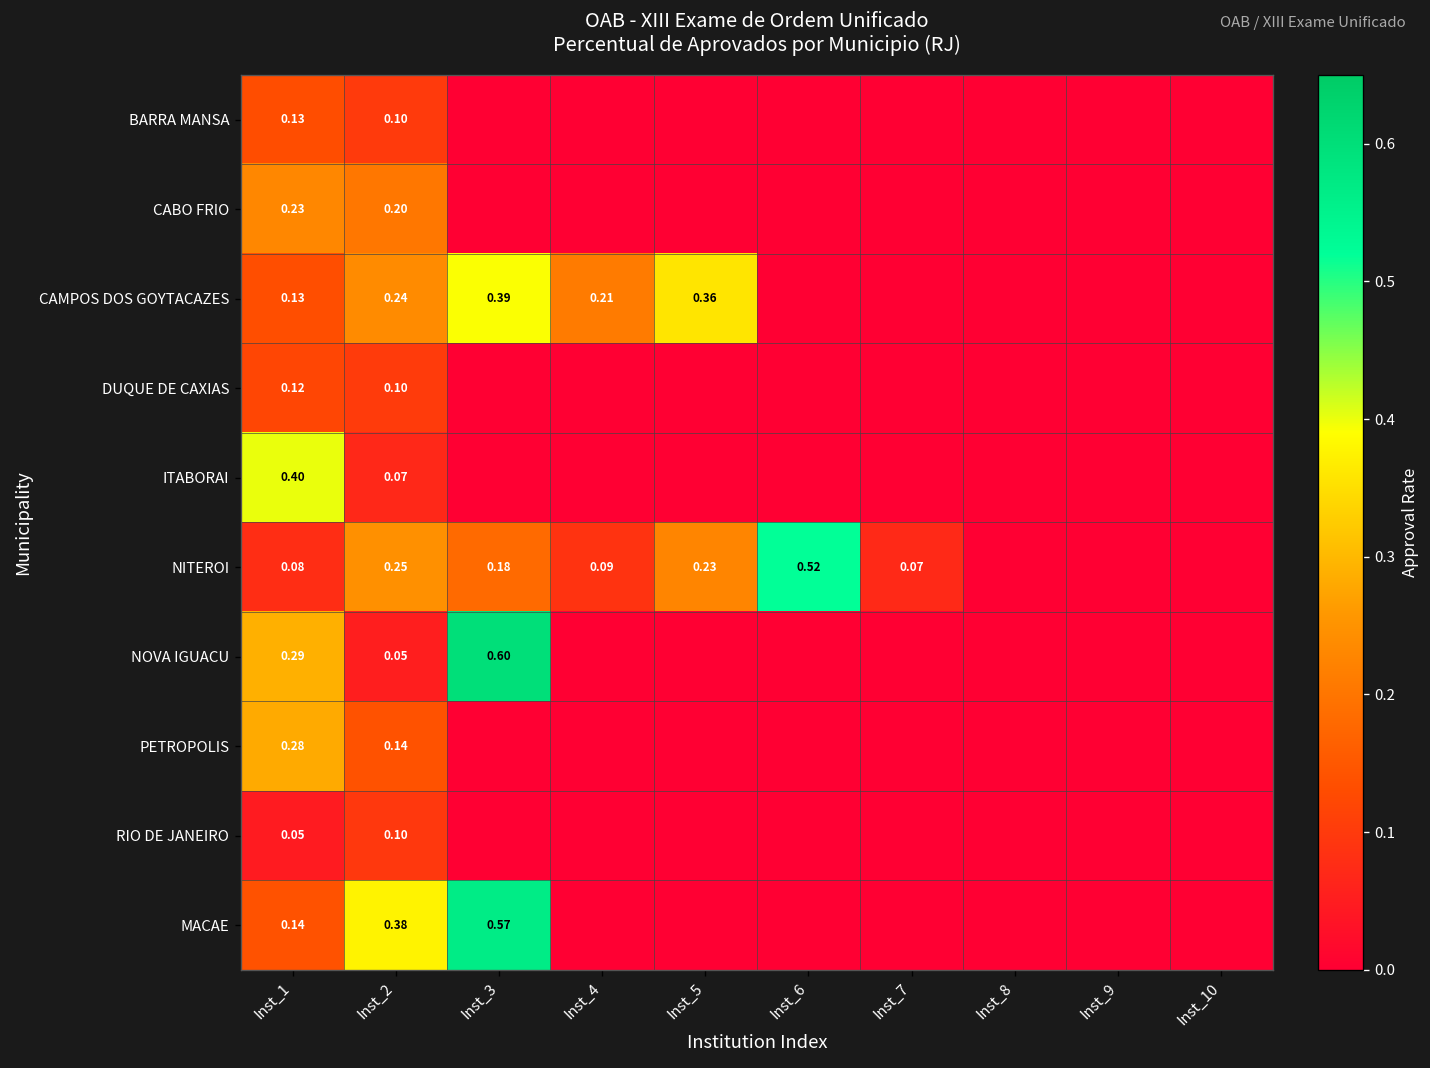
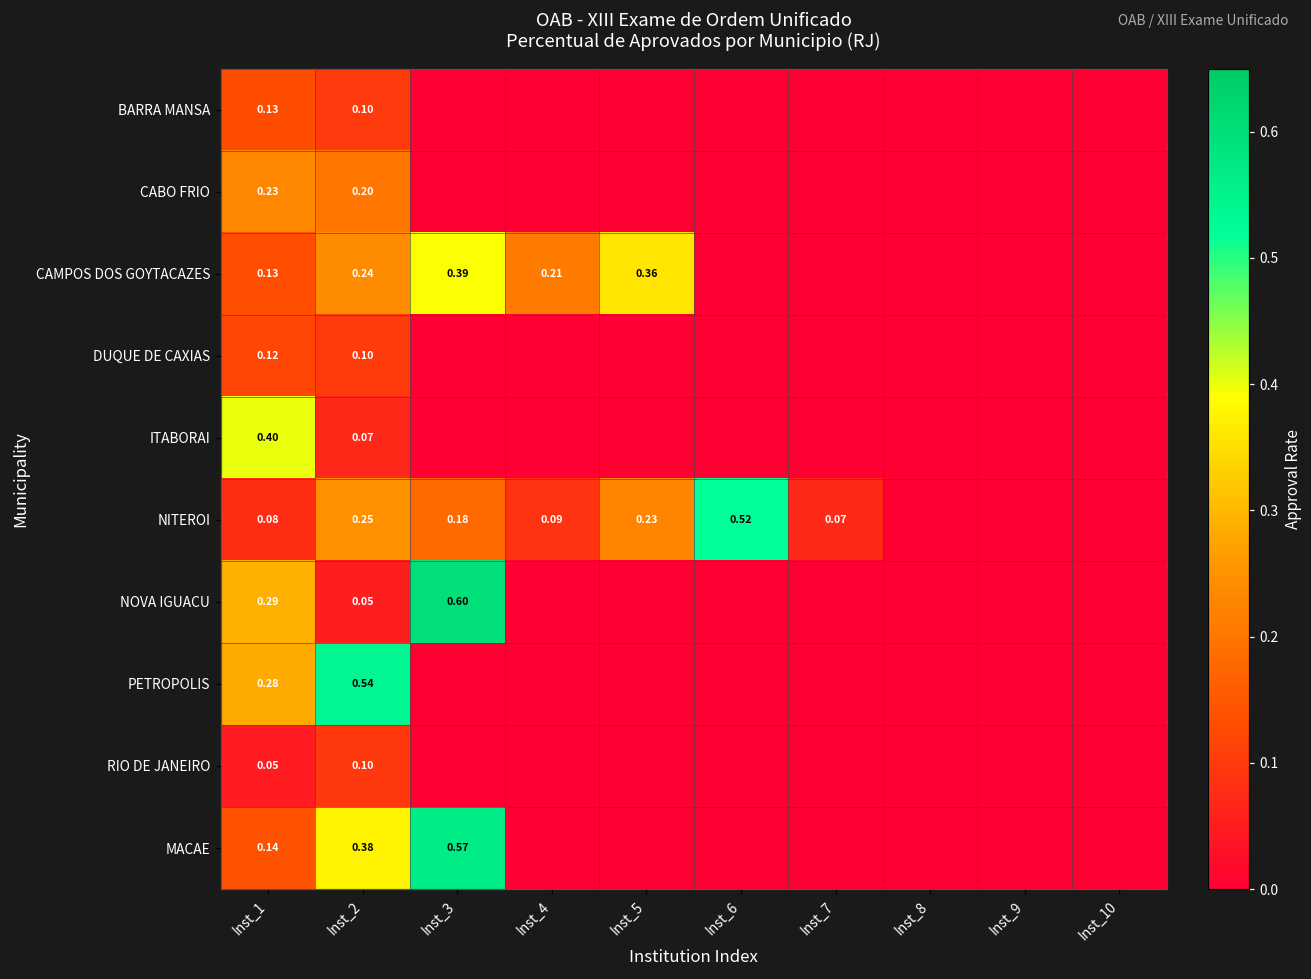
PETROPOLIS, Inst_2: 0.14 -> 0.54
